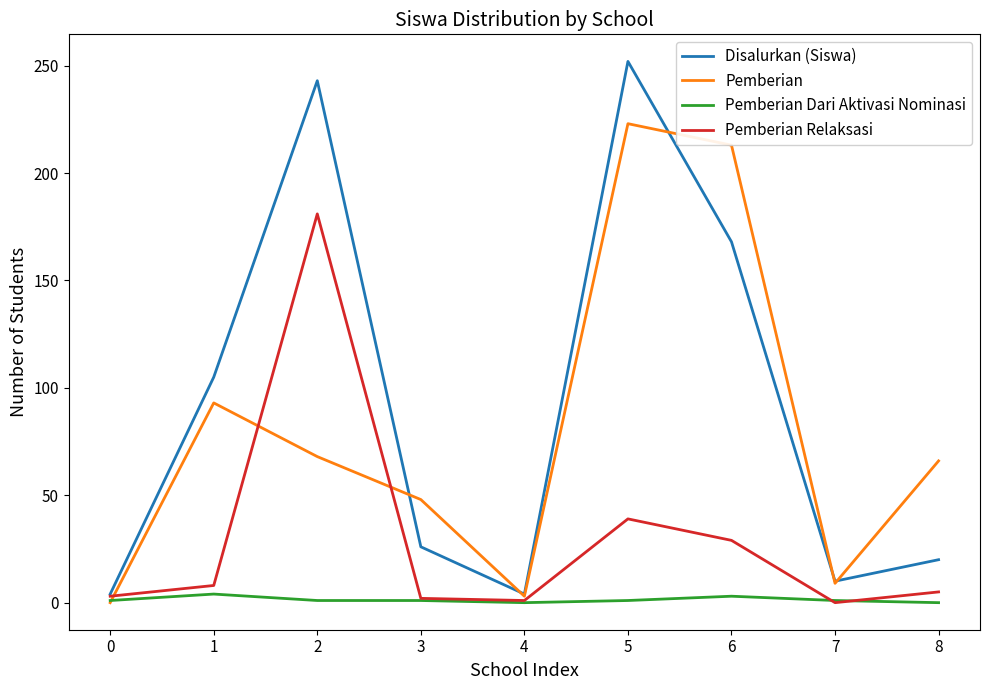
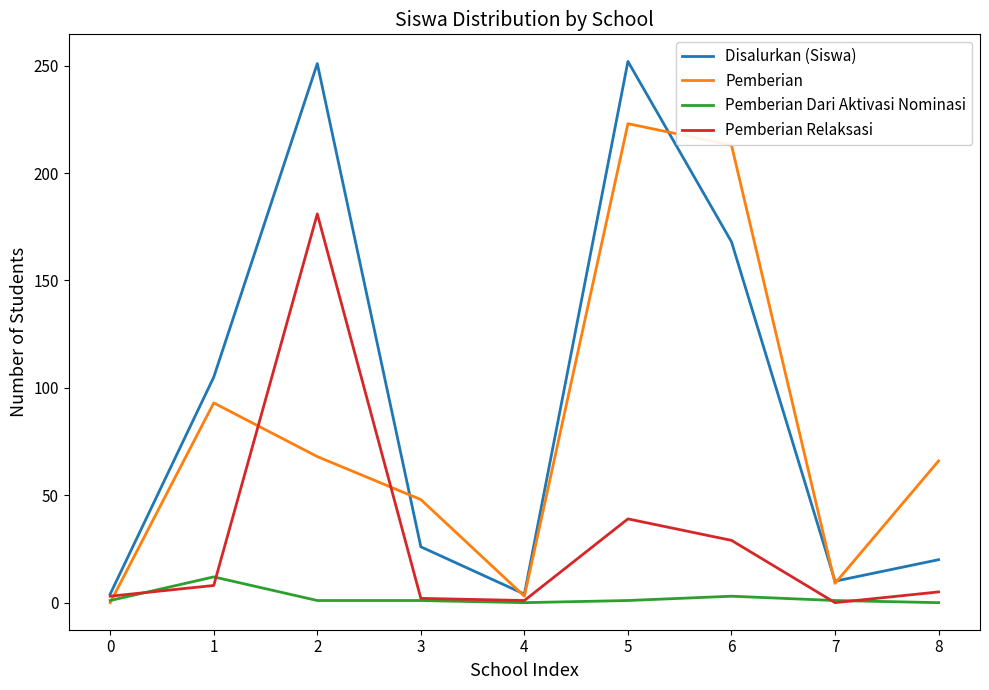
Pemberian Dari Aktivasi Nominasi, 1: 4 -> 12
Disalurkan (Siswa), 2: 243 -> 251
